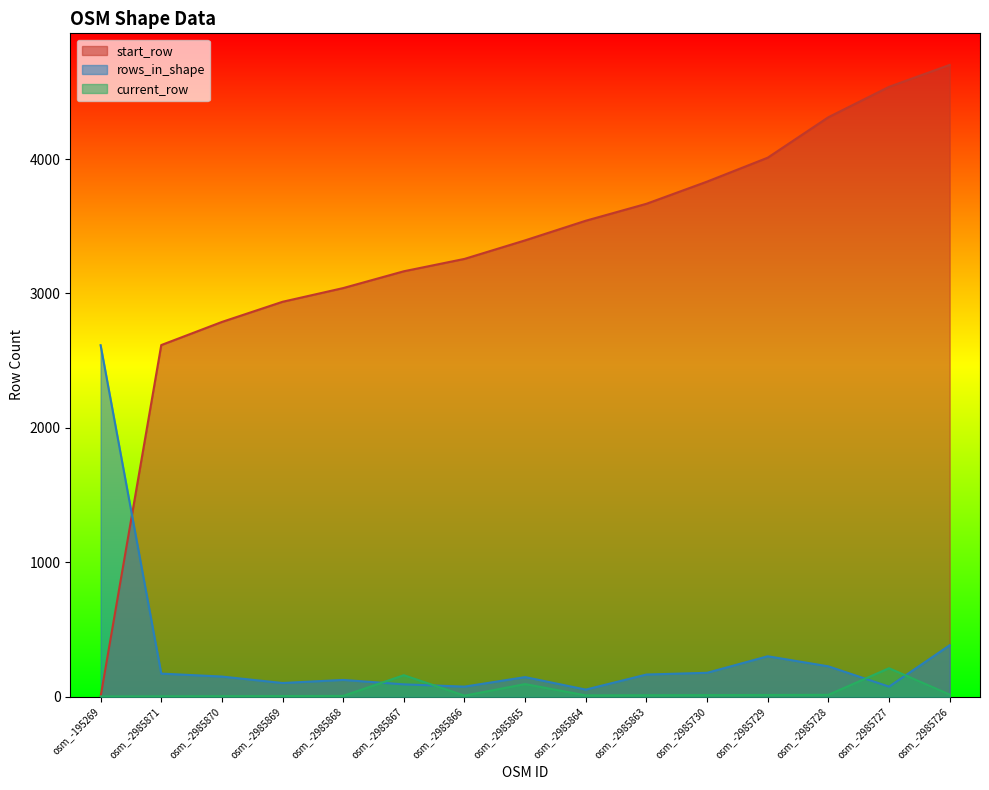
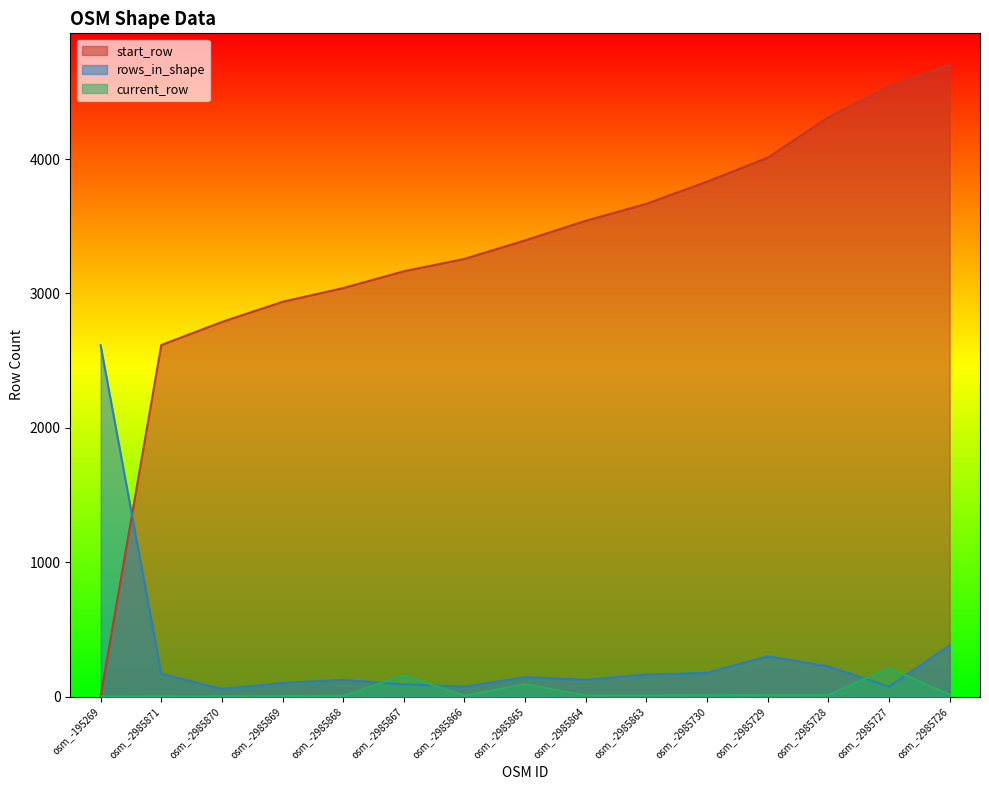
rows_in_shape, osm_-2985870: 150 -> 60
rows_in_shape, osm_-2985864: 50 -> 130
